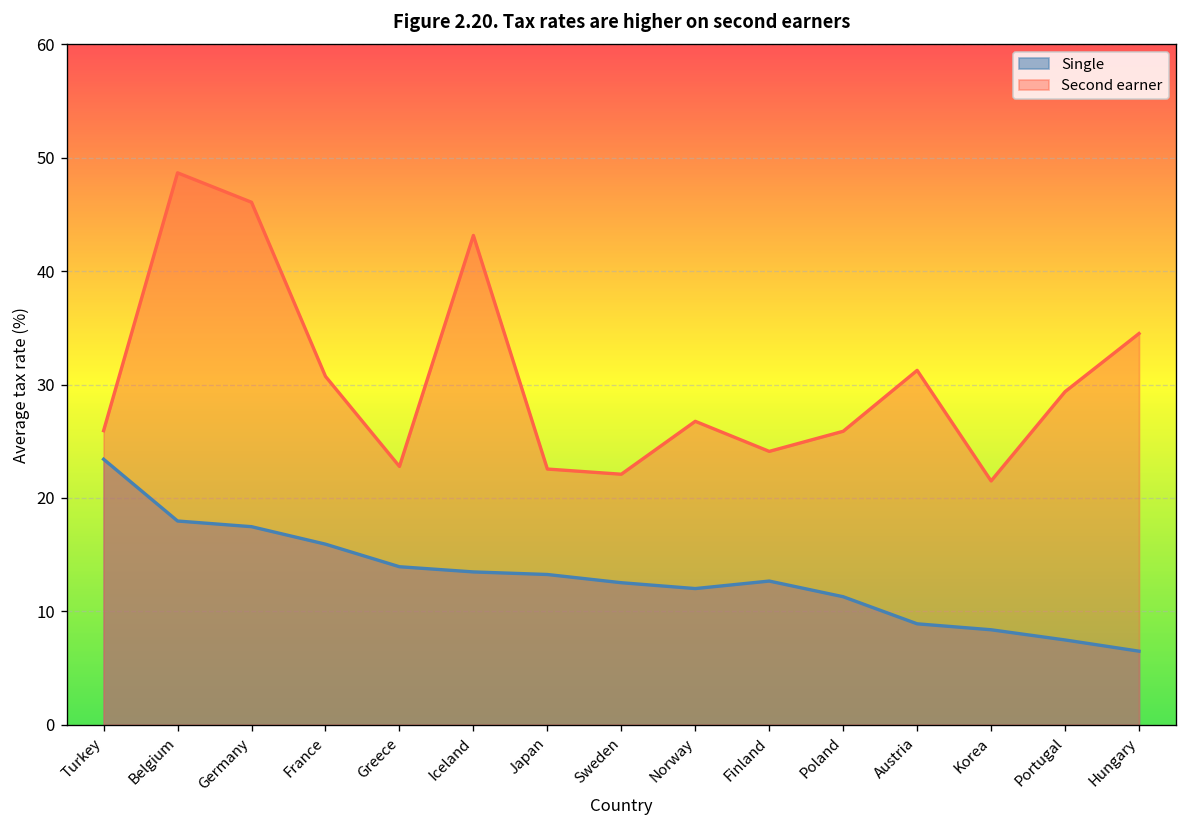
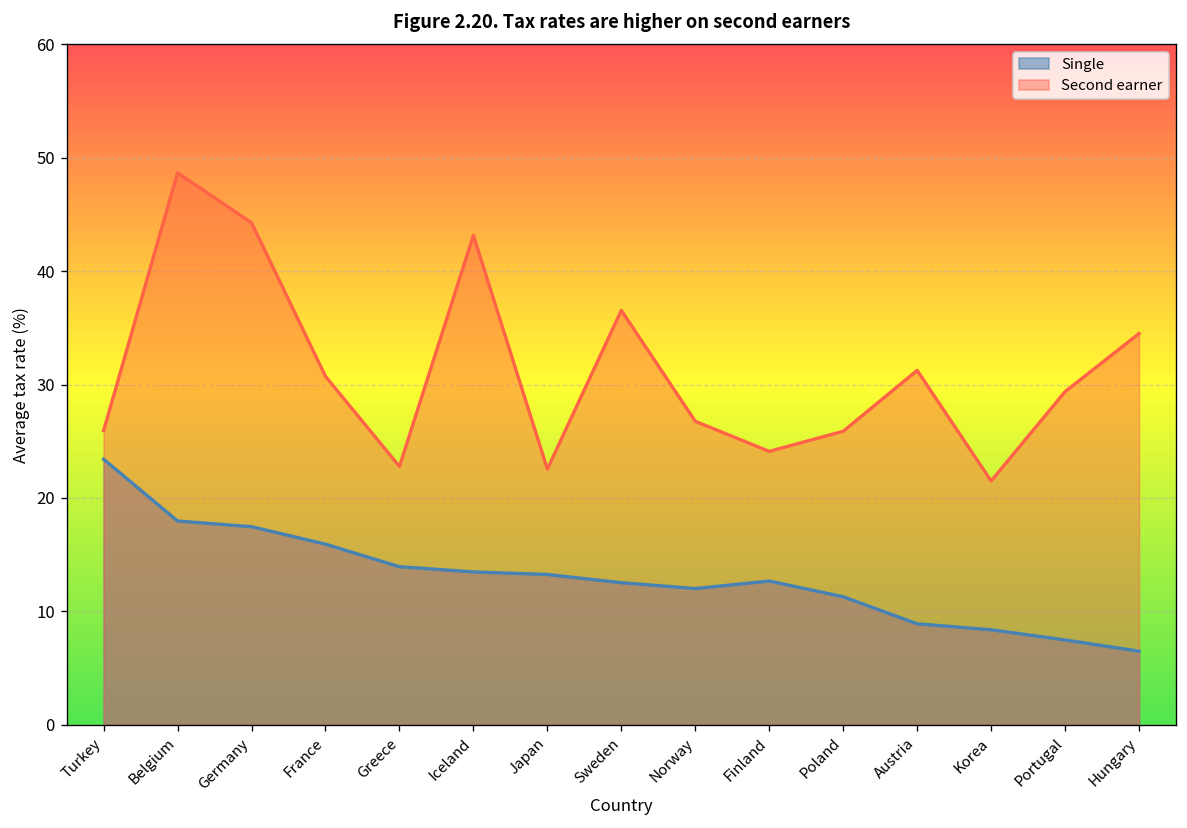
Second earner, Germany: 46 -> 44
Second earner, Sweden: 22 -> 37
